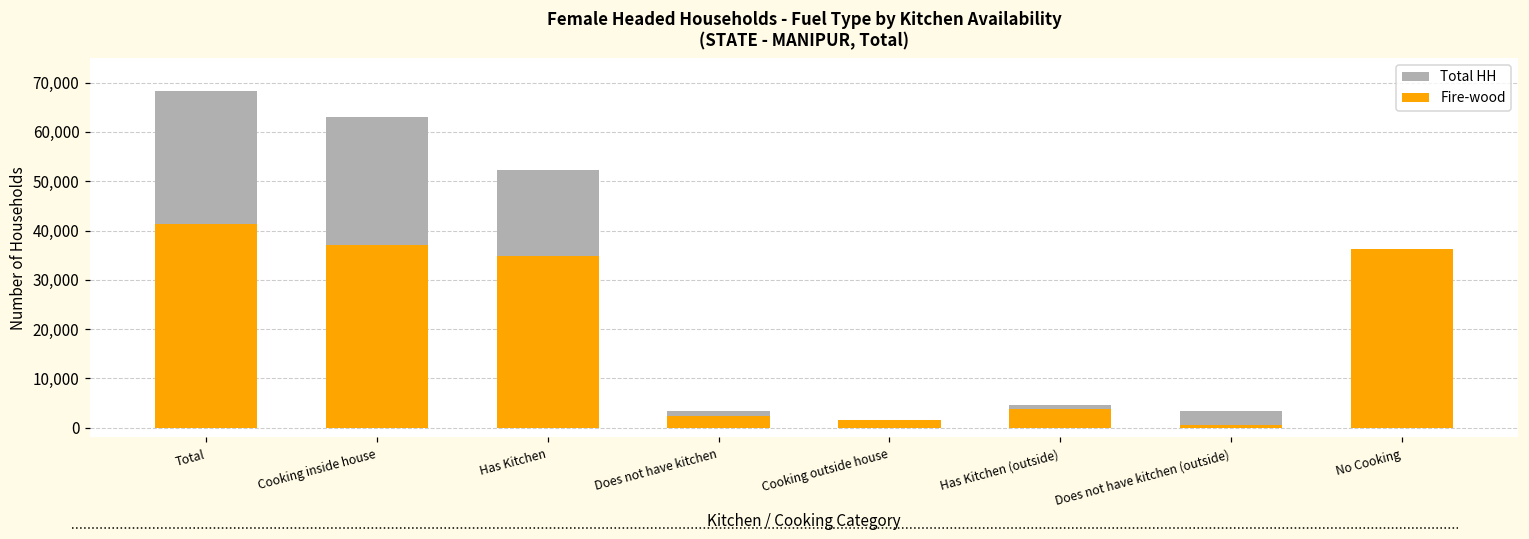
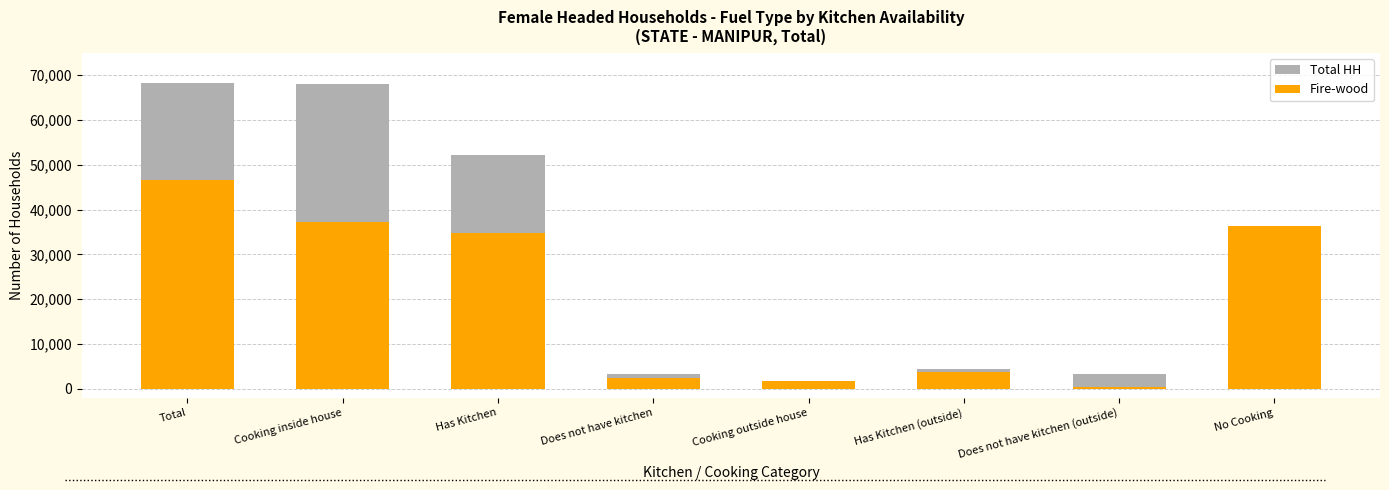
Fire-wood, Total: 41,000 -> 47,000
Total HH, Cooking inside house: 63,000 -> 68,000
